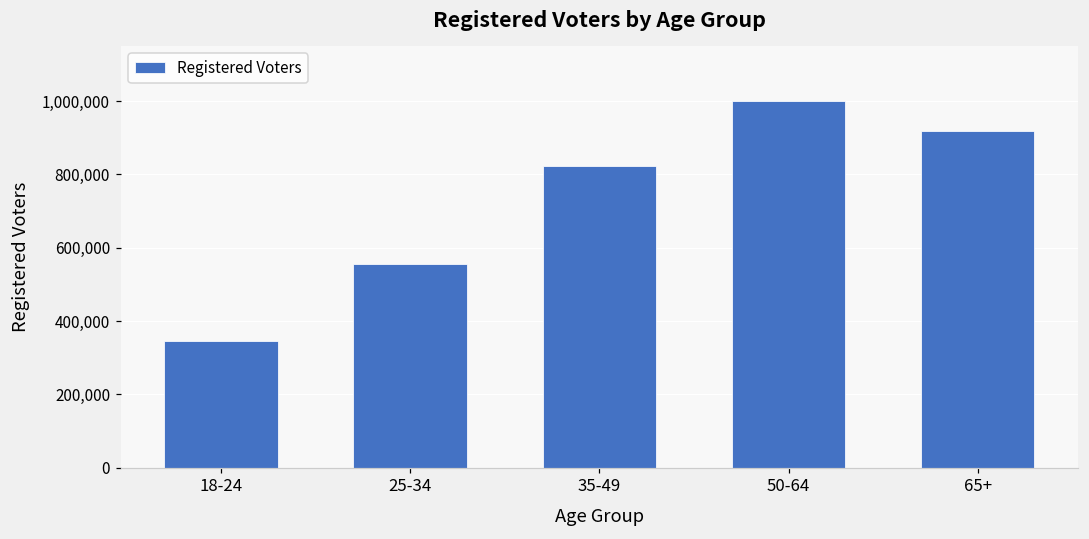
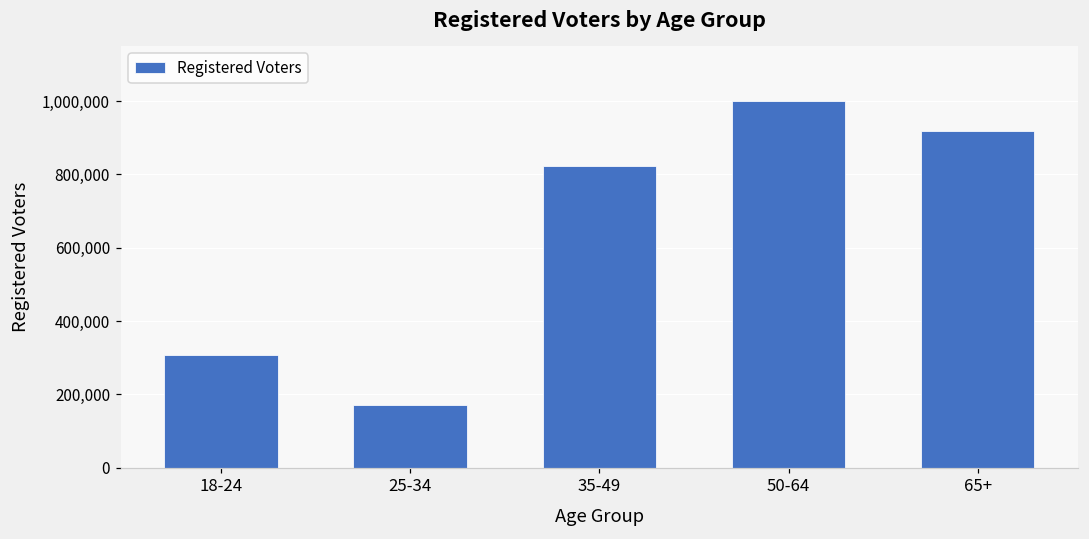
18-24: 350,000 -> 310,000
25-34: 560,000 -> 170,000
